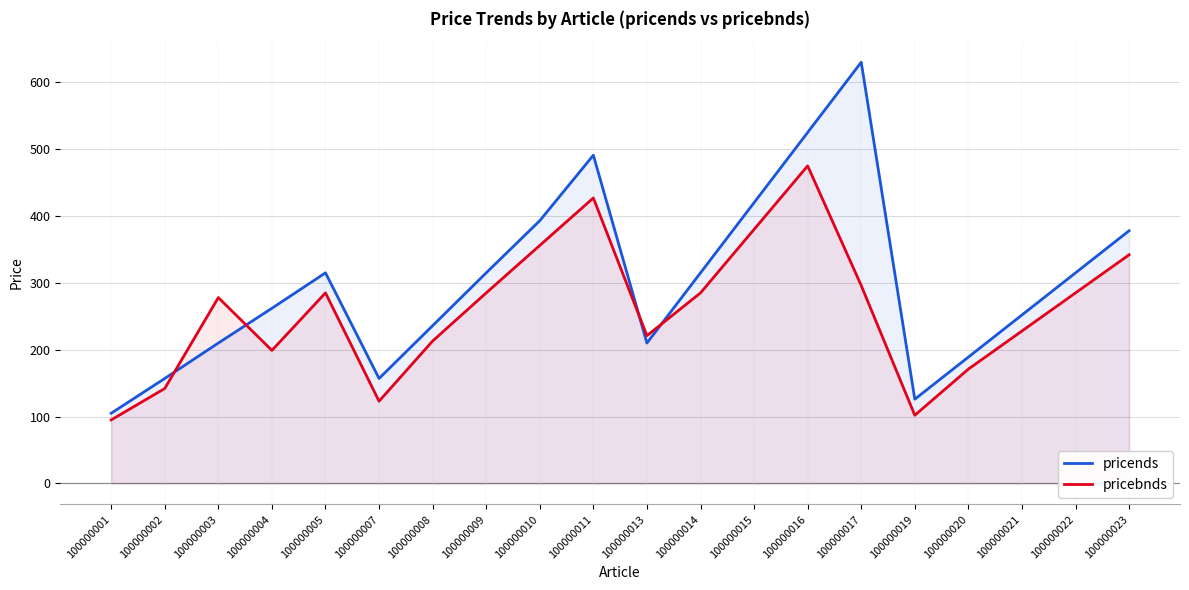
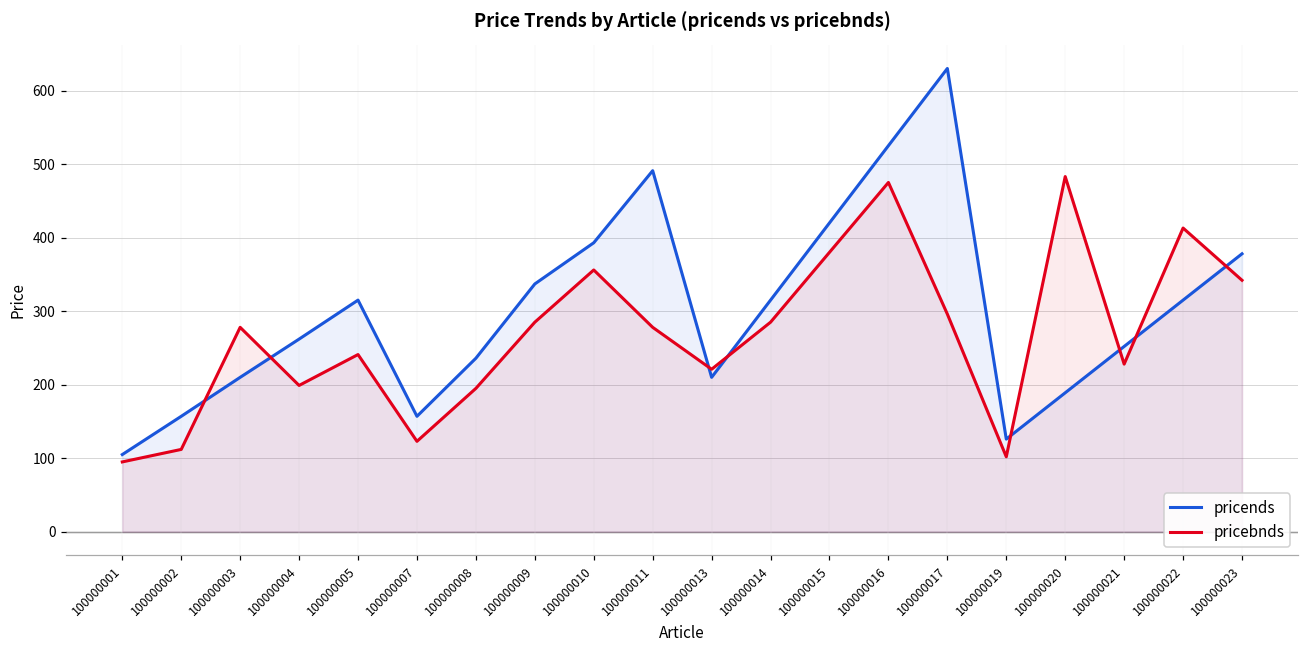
pricebnds, 100000002: 140 -> 110
pricebnds, 100000005: 290 -> 240
pricebnds, 100000008: 210 -> 200
pricends, 100000009: 320 -> 340
pricebnds, 100000011: 430 -> 280
pricebnds, 100000020: 170 -> 480
pricebnds, 100000022: 290 -> 410
